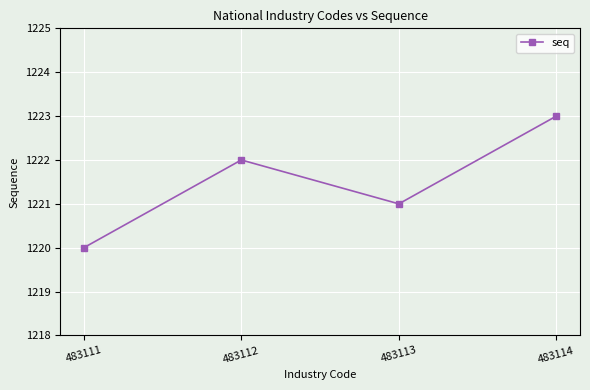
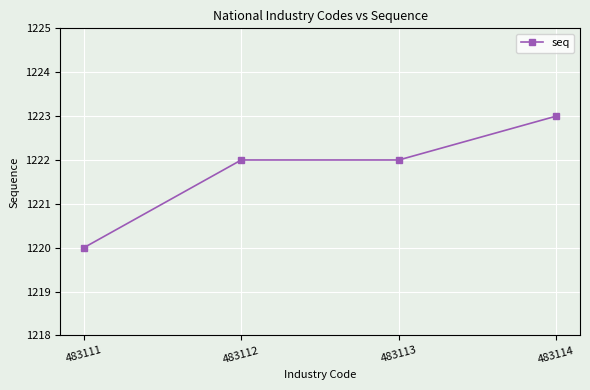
483113: 1221 -> 1222
